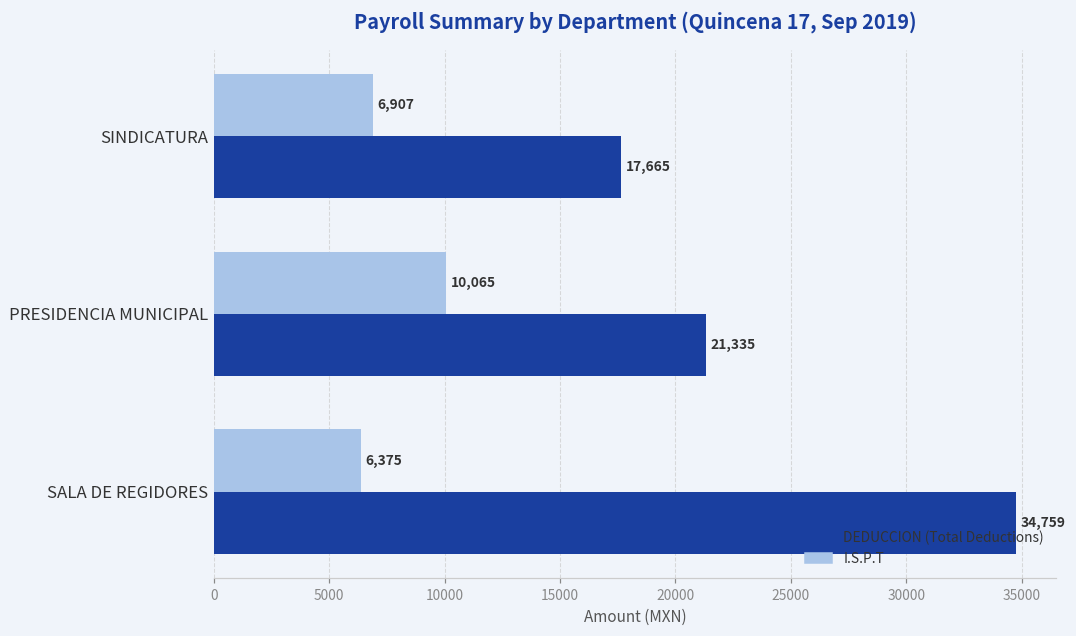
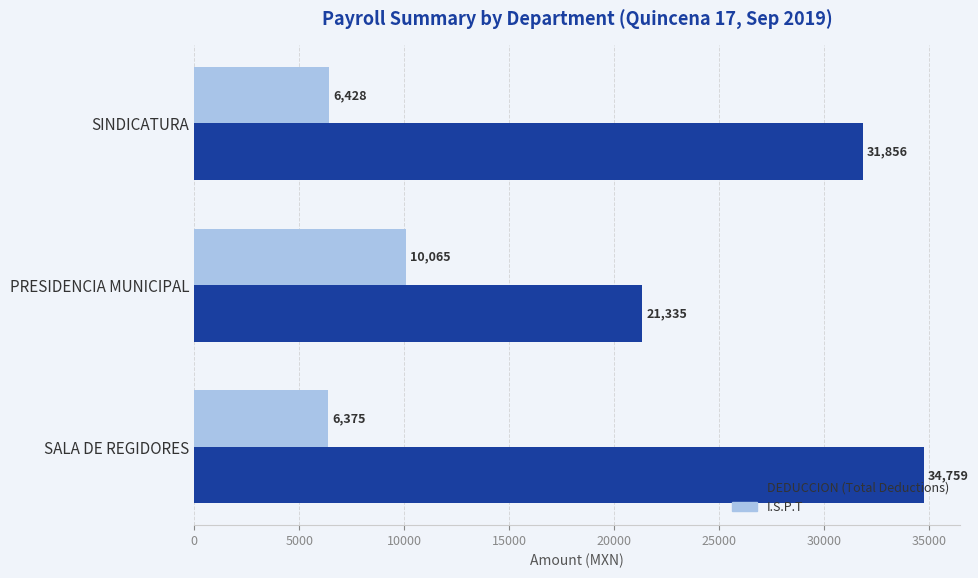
I.S.P.T, SINDICATURA: 6,907 -> 6,428
DEDUCCION (Total Deductions), SINDICATURA: 17,665 -> 31,856
